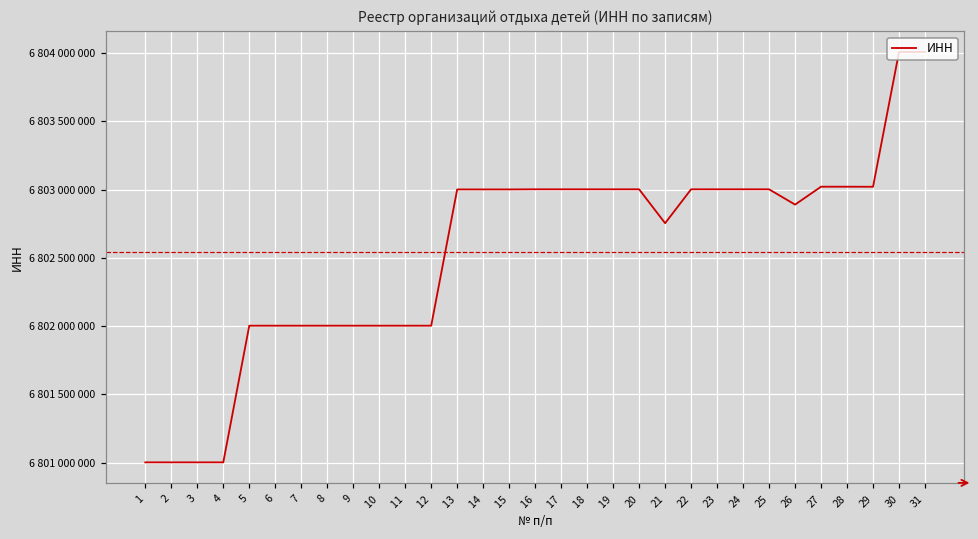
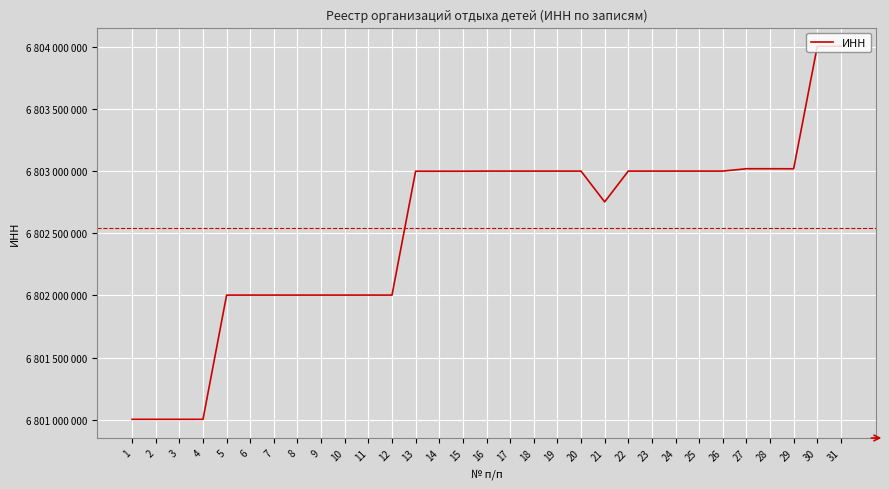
26: 6802890000 -> 6803000000
